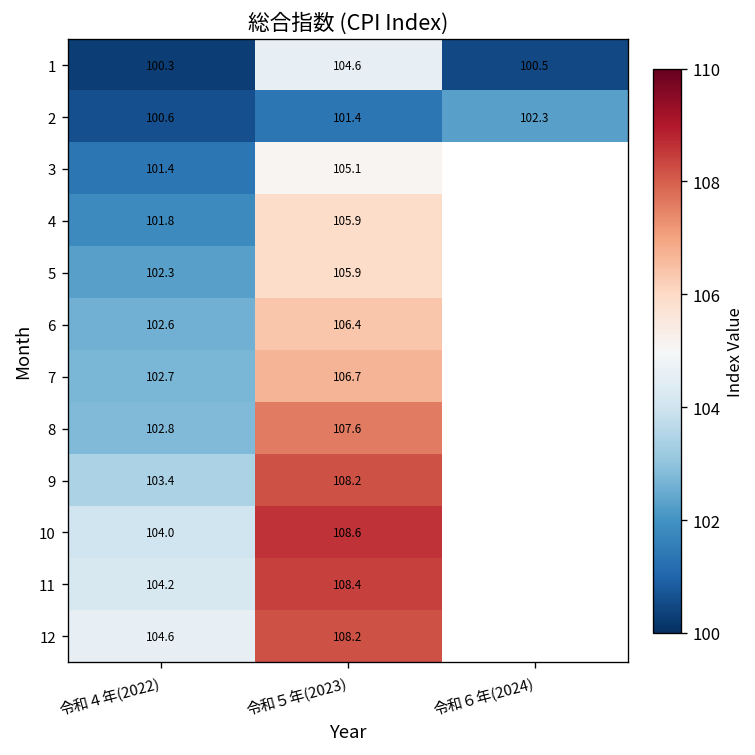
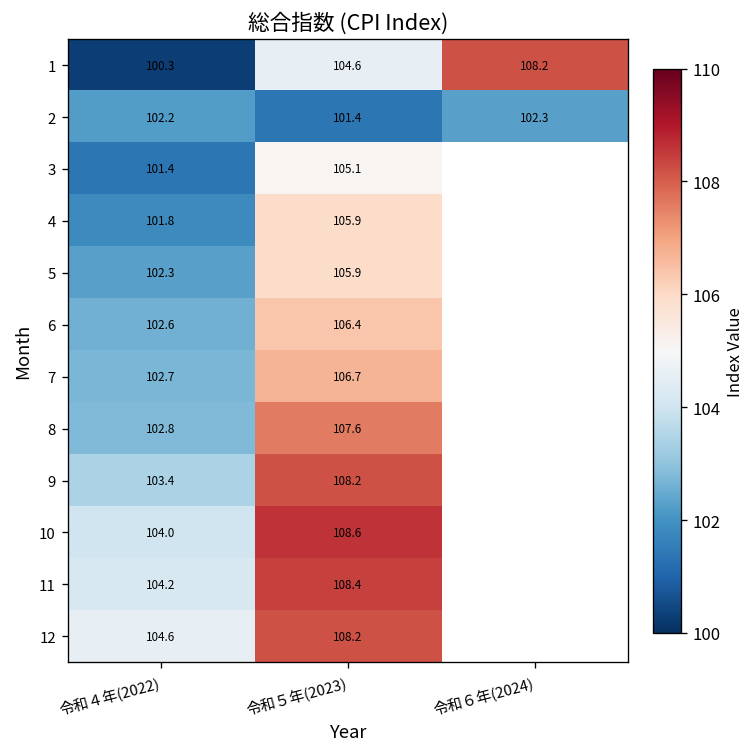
1, 令和６年(2024): 100.5 -> 108.2
2, 令和４年(2022): 100.6 -> 102.2
